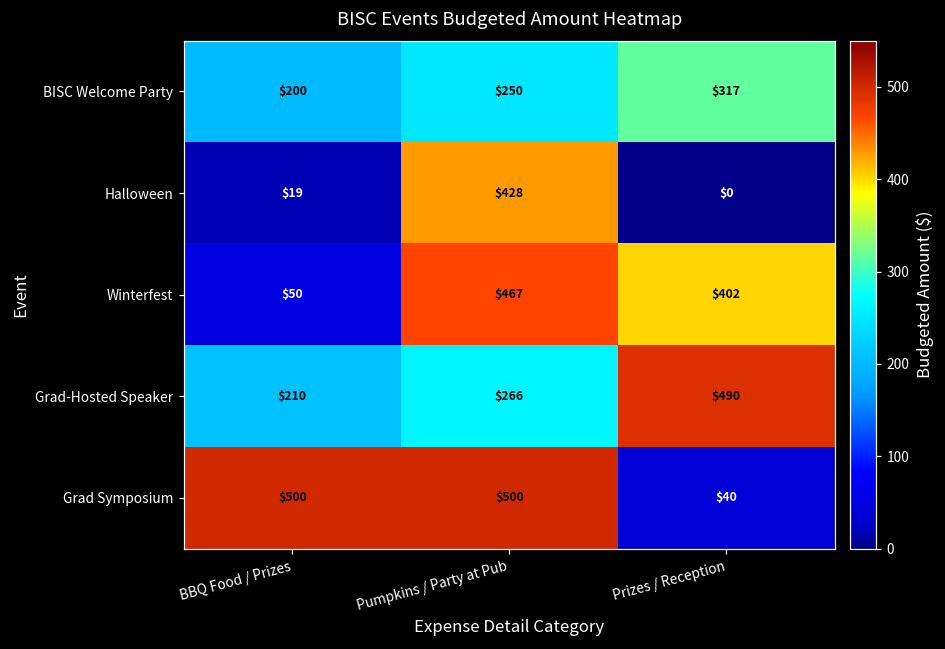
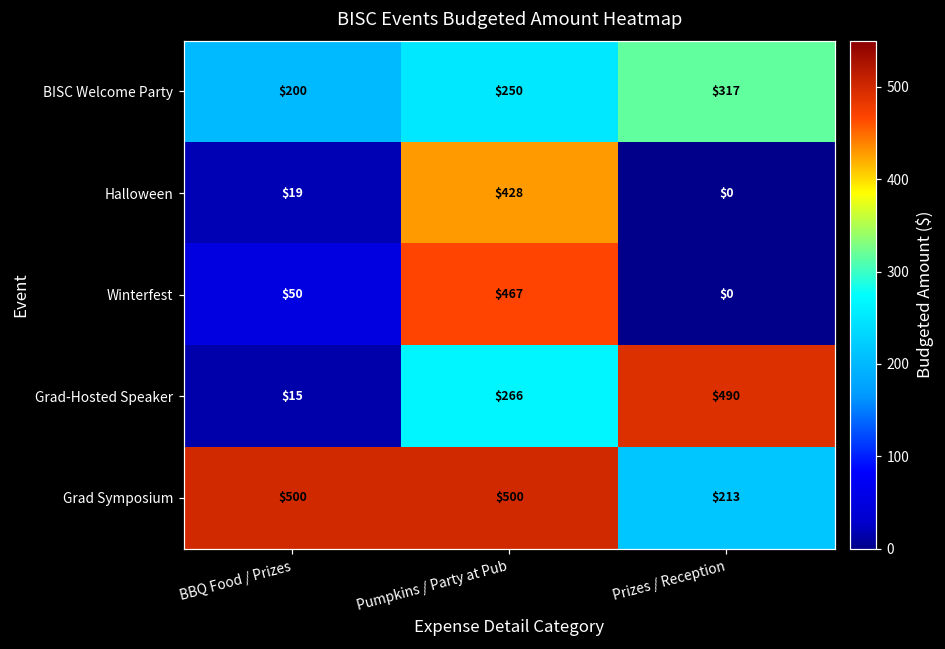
Winterfest, Prizes / Reception: $402 -> $0
Grad-Hosted Speaker, BBQ Food / Prizes: $210 -> $15
Grad Symposium, Prizes / Reception: $40 -> $213
